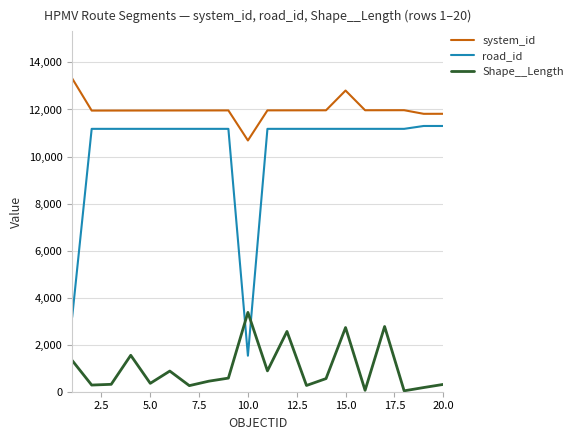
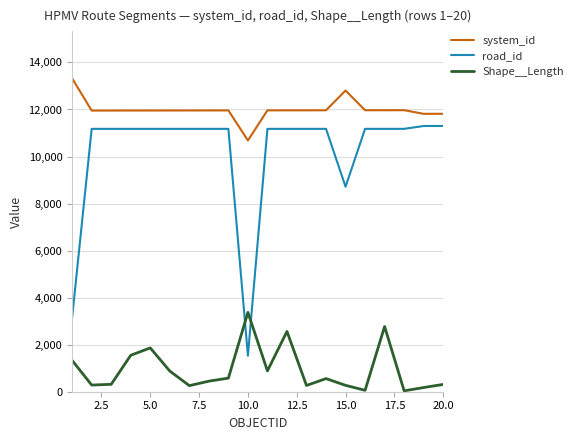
Shape__Length, 5.0: 400 -> 1,900
road_id, 15.0: 11,200 -> 8,700
Shape__Length, 15.0: 2,700 -> 300
